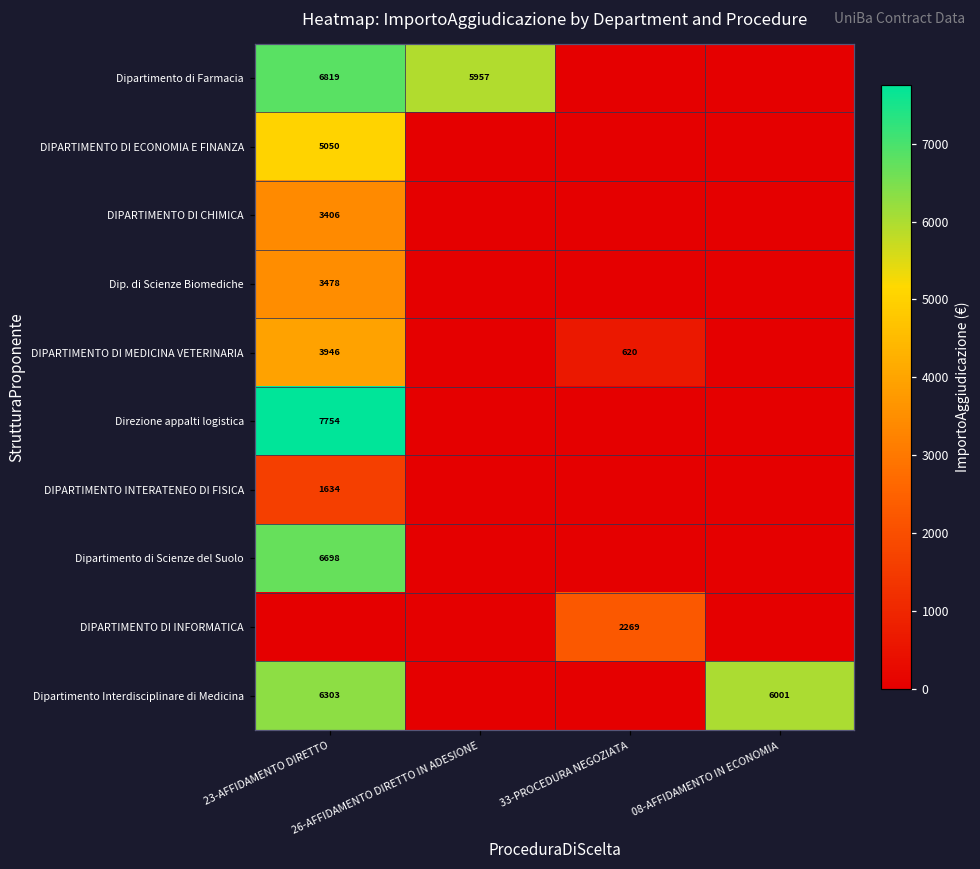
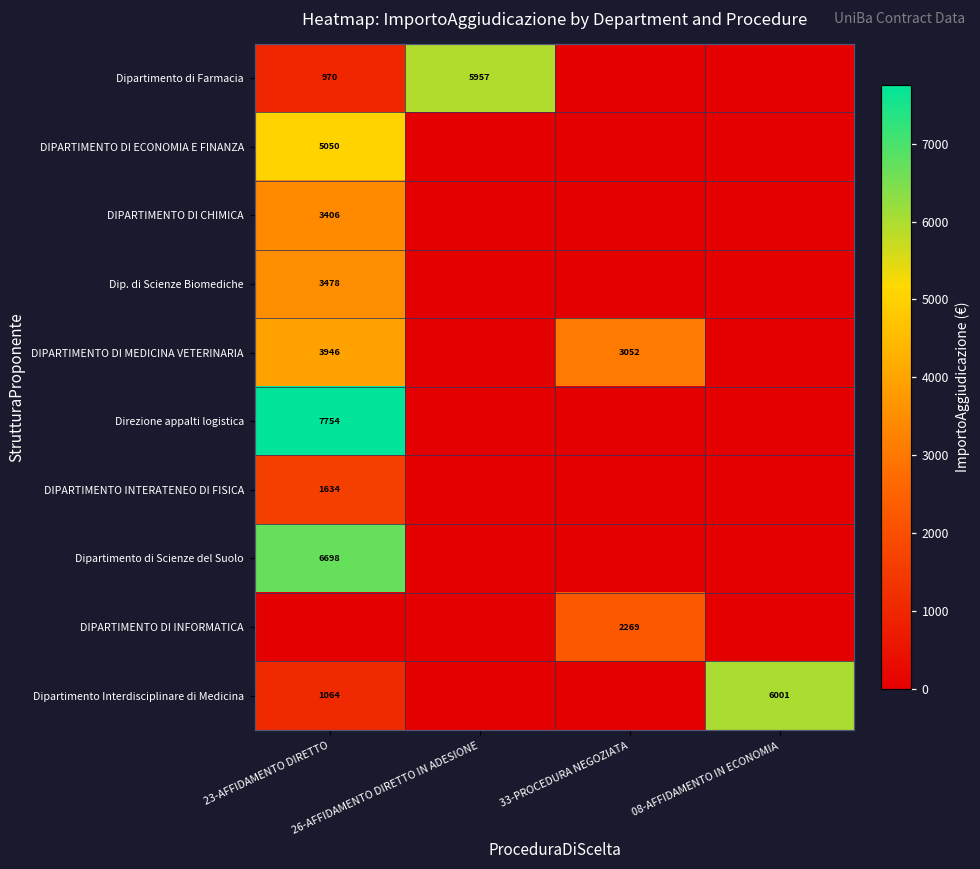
Dipartimento di Farmacia, 23-AFFIDAMENTO DIRETTO: 6819 -> 970
DIPARTIMENTO DI MEDICINA VETERINARIA, 33-PROCEDURA NEGOZIATA: 620 -> 3052
Dipartimento Interdisciplinare di Medicina, 23-AFFIDAMENTO DIRETTO: 6303 -> 1064
